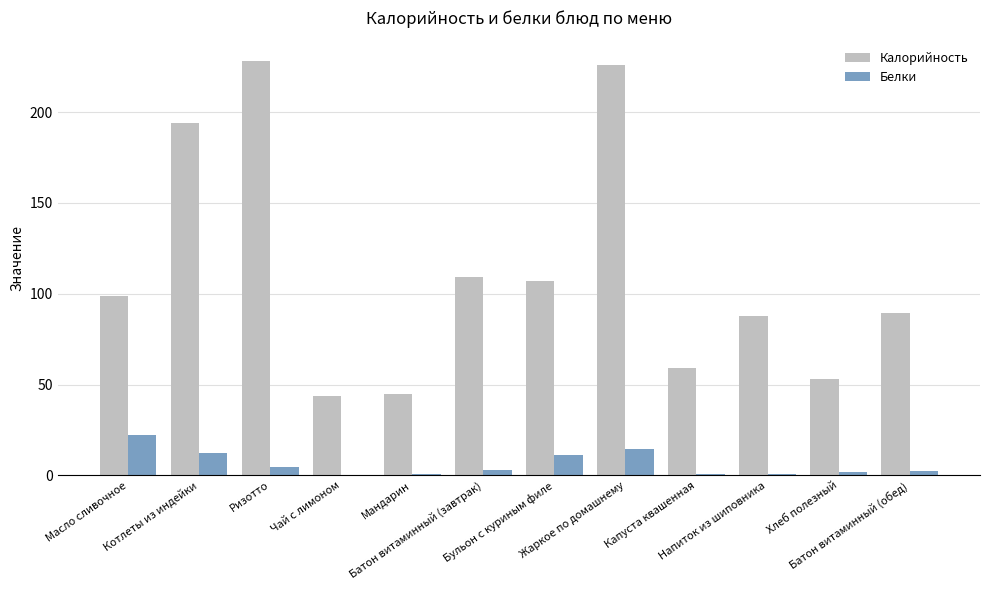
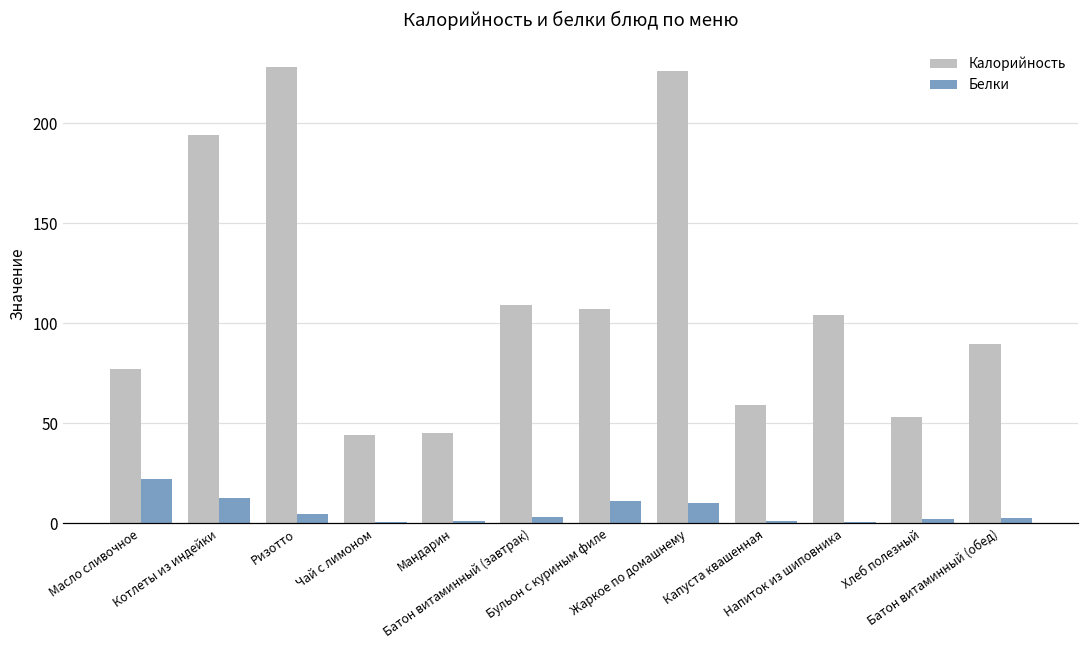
Калорийность, Масло сливочное: 99 -> 77
Белки, Жаркое по домашнему: 15 -> 10
Калорийность, Напиток из шиповника: 88 -> 104
